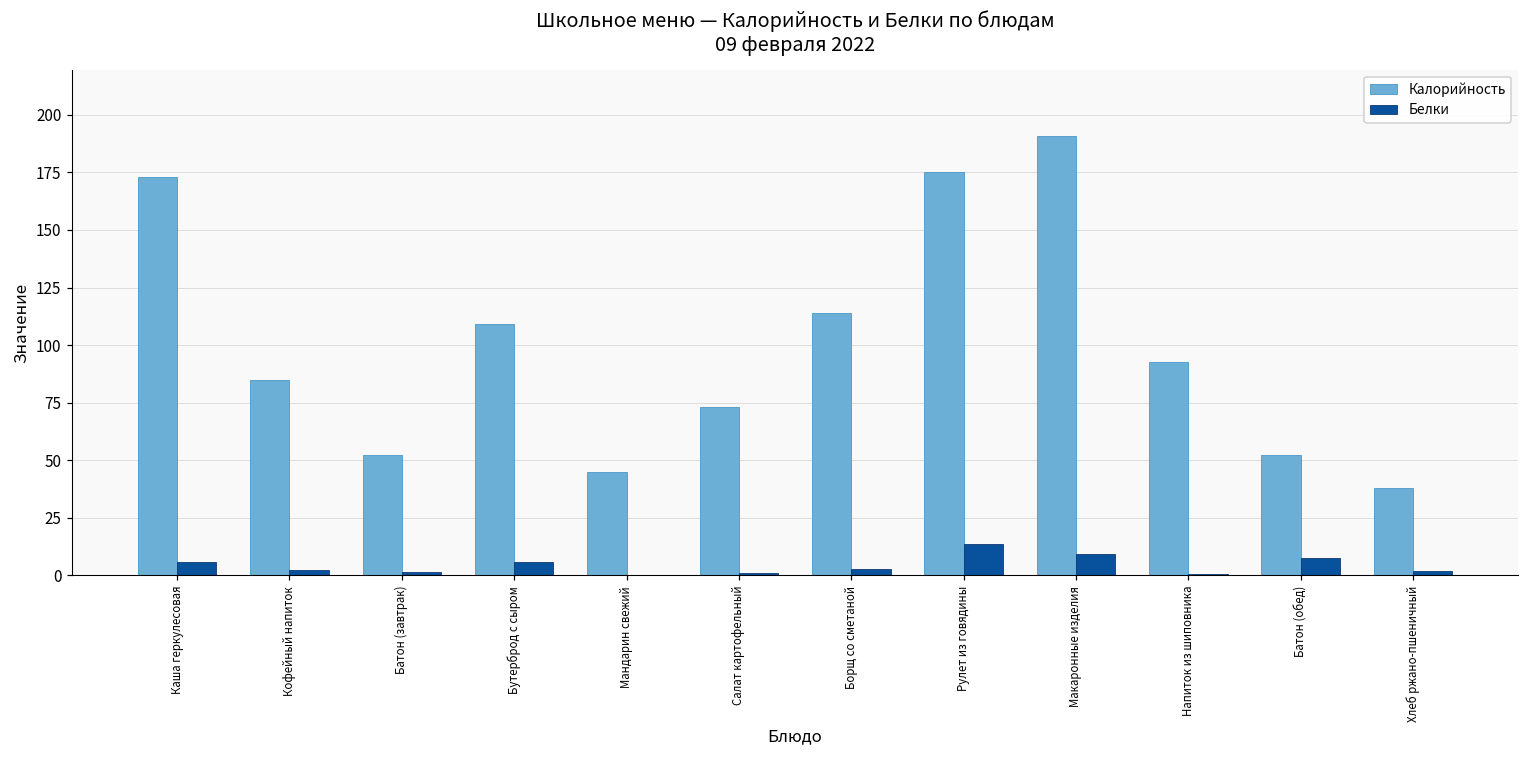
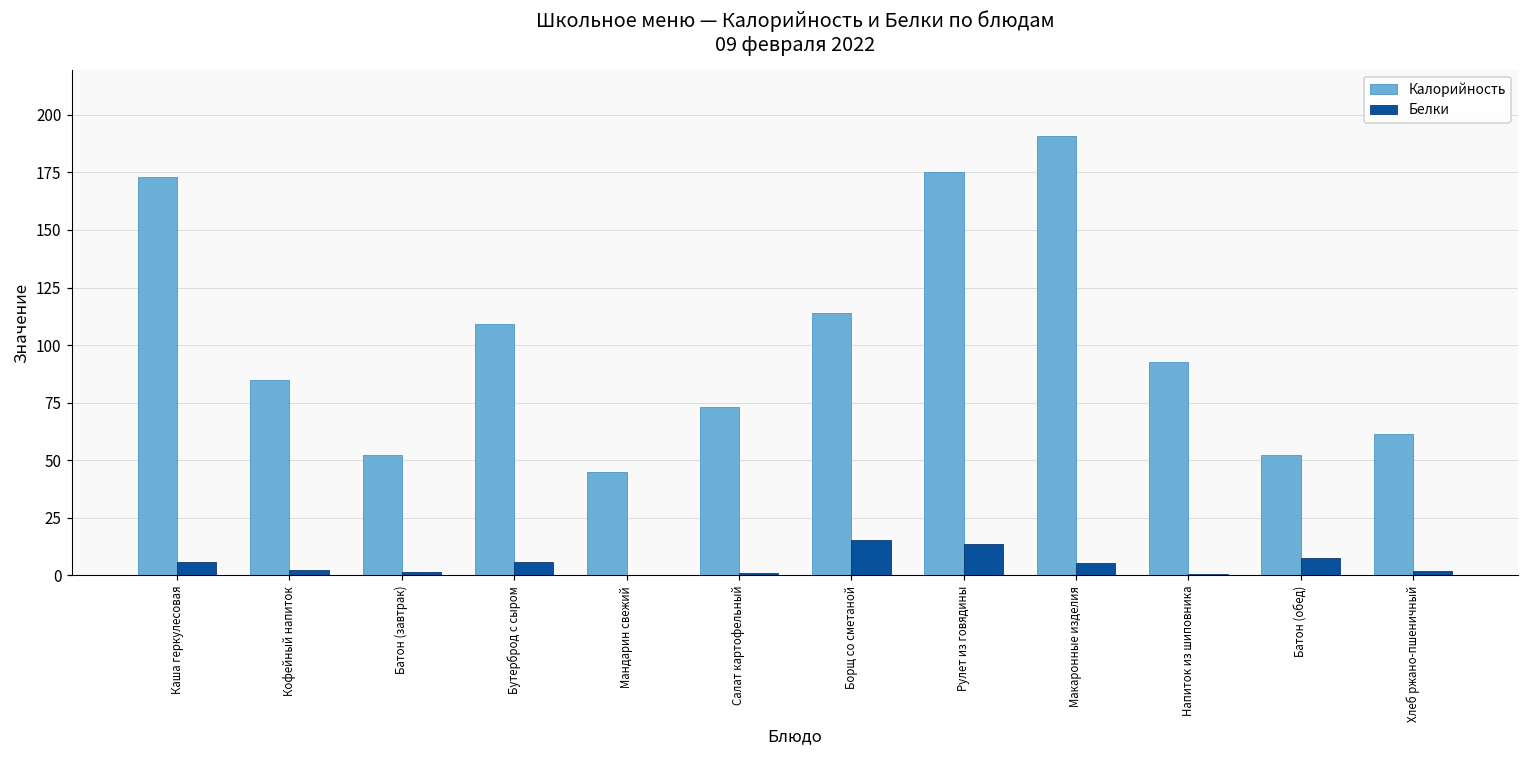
Белки, Борщ со сметаной: 3 -> 15
Белки, Макаронные изделия: 9 -> 6
Калорийность, Хлеб ржано-пшеничный: 38 -> 61
